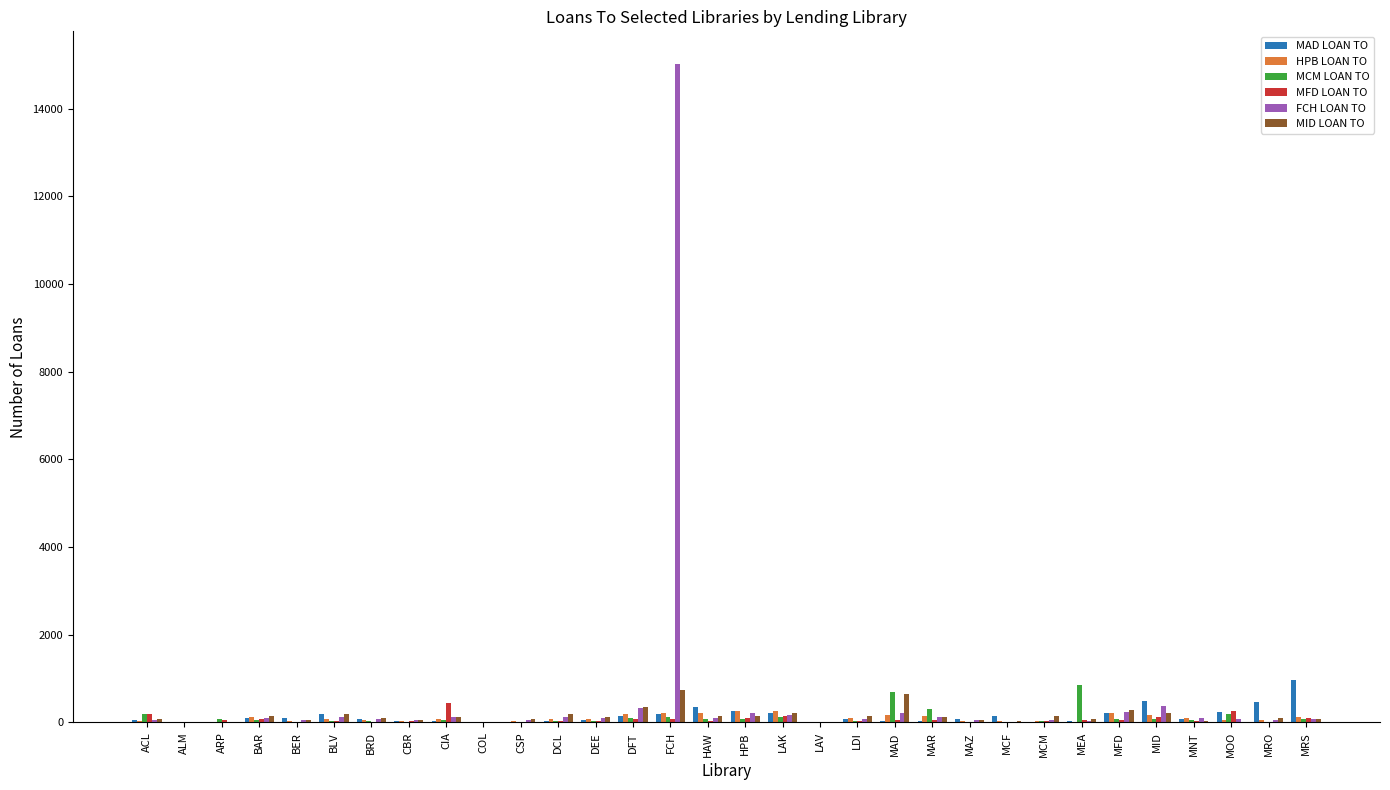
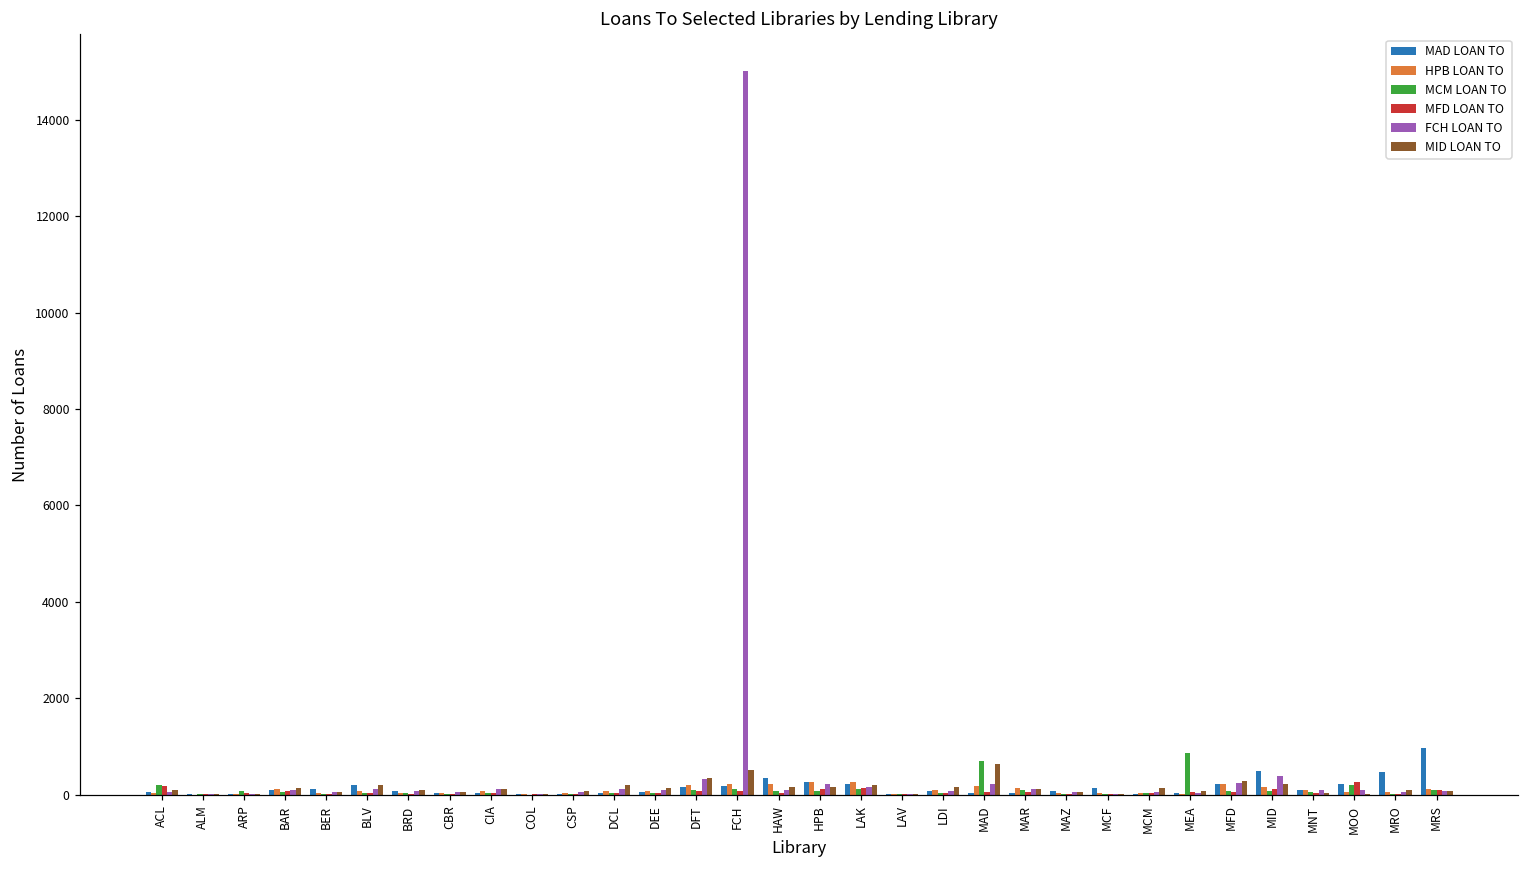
MFD LOAN TO, CIA: 400 -> 0
MID LOAN TO, FCH: 700 -> 500
MCM LOAN TO, MAR: 300 -> 100
